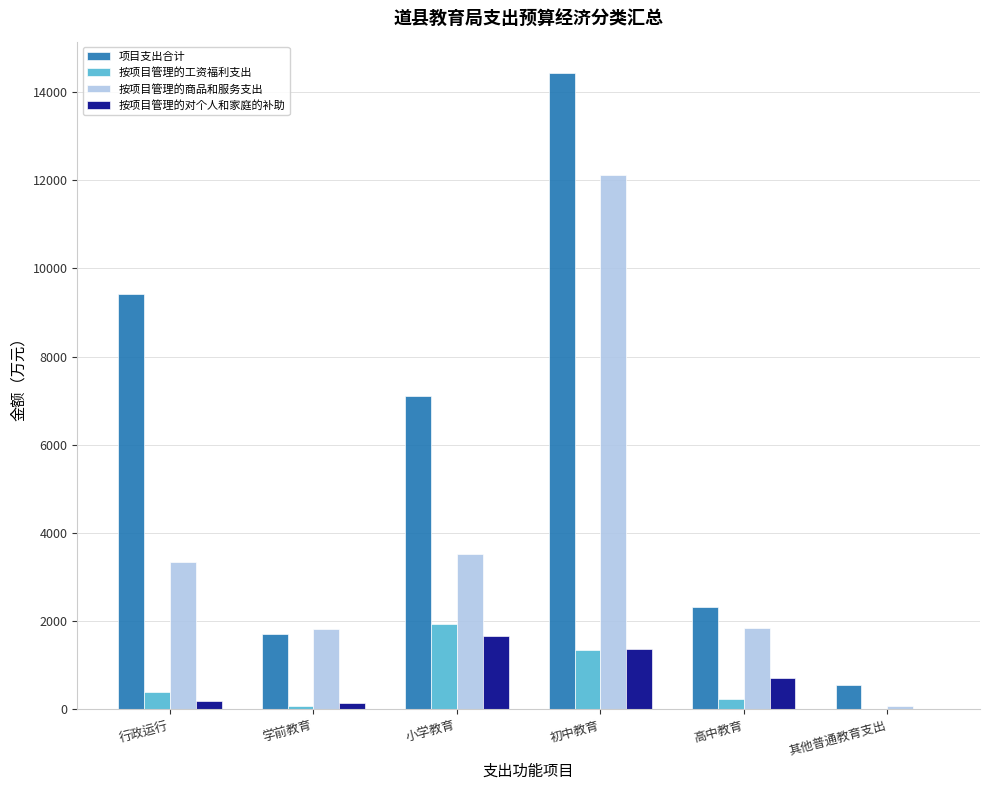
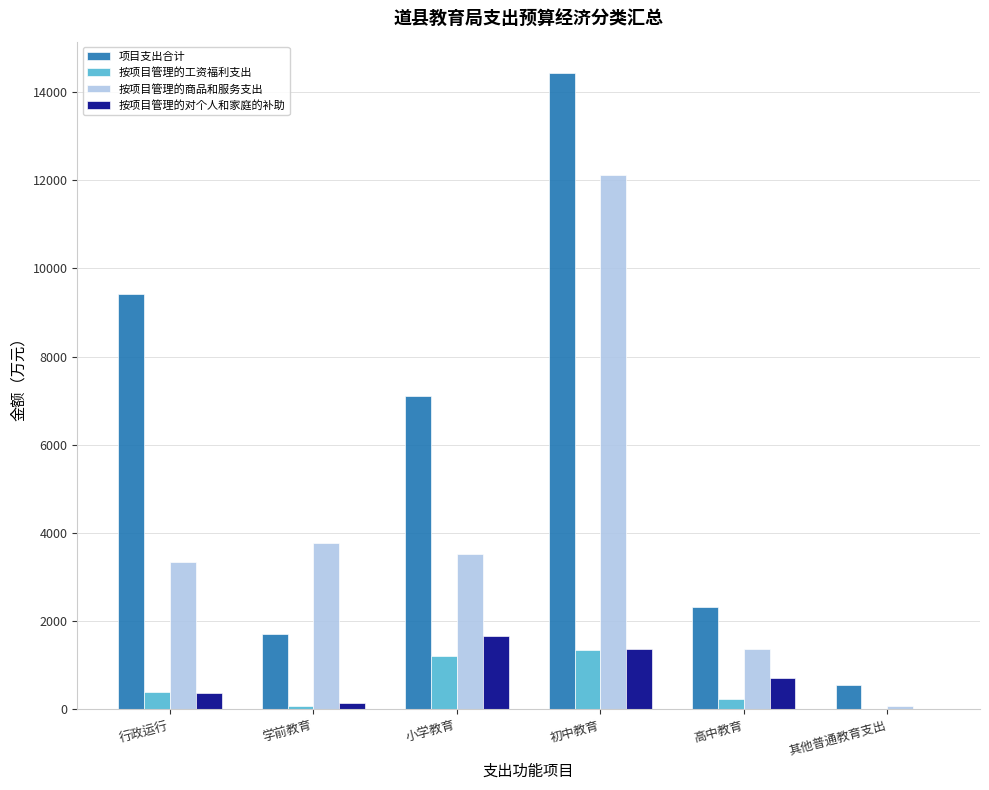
按项目管理的对个人和家庭的补助, 行政运行: 200 -> 400
按项目管理的商品和服务支出, 学前教育: 1800 -> 3800
按项目管理的工资福利支出, 小学教育: 1900 -> 1200
按项目管理的商品和服务支出, 高中教育: 1900 -> 1400
